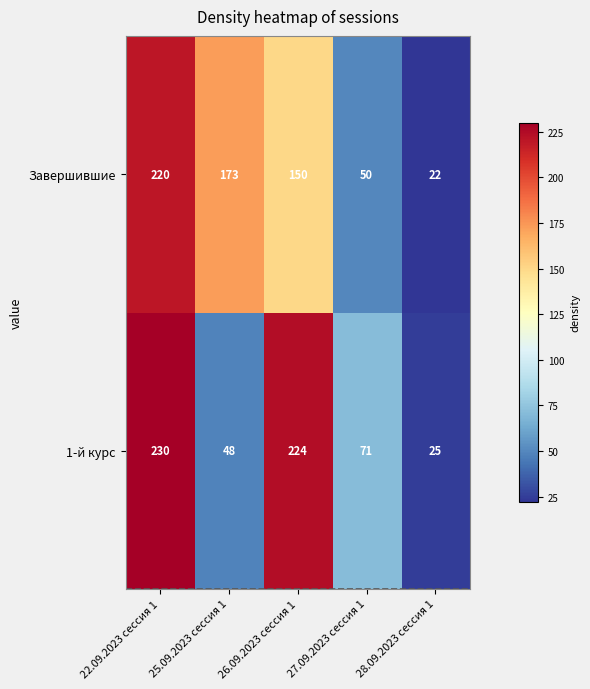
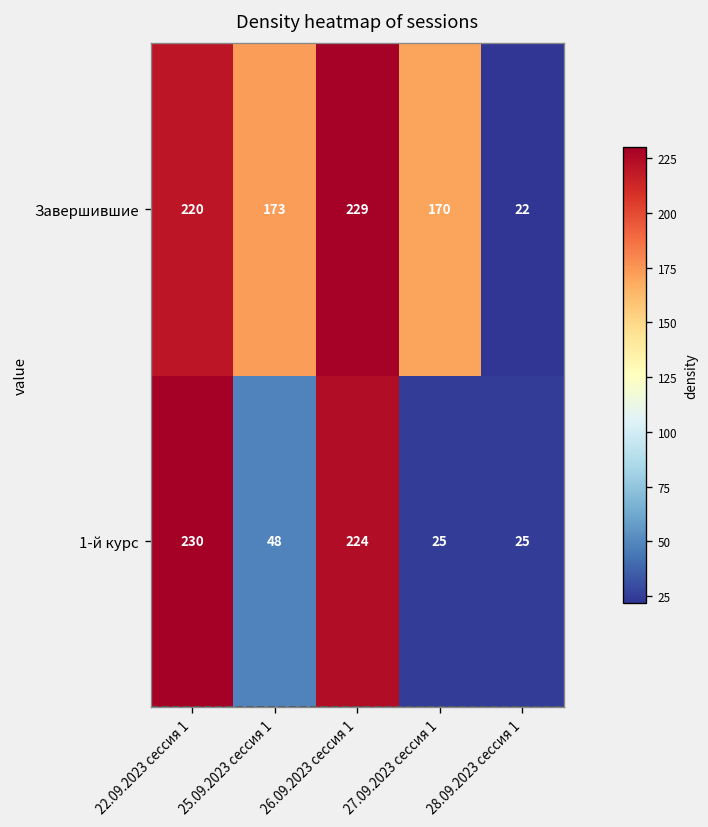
Завершившие, 26.09.2023 сессия 1: 150 -> 229
Завершившие, 27.09.2023 сессия 1: 50 -> 170
1-й курс, 27.09.2023 сессия 1: 71 -> 25
